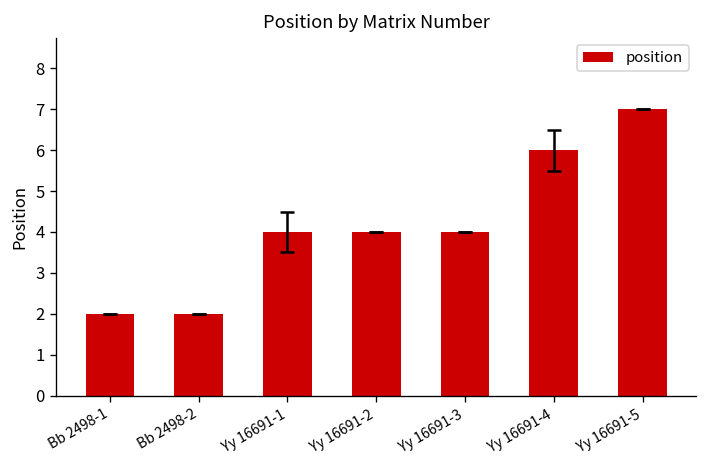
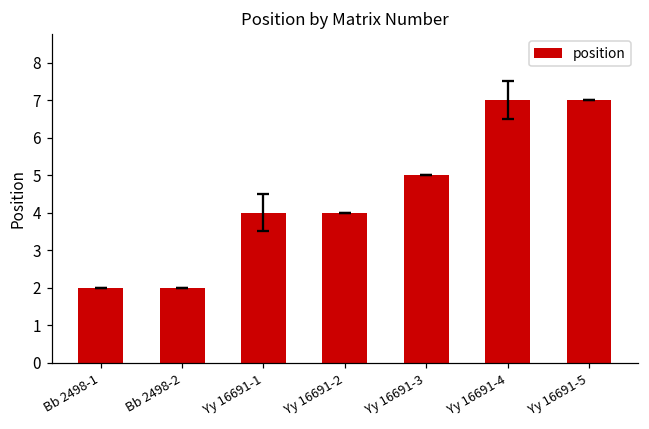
position, Yy 16691-3: 4 -> 5
position, Yy 16691-4: 6 -> 7
